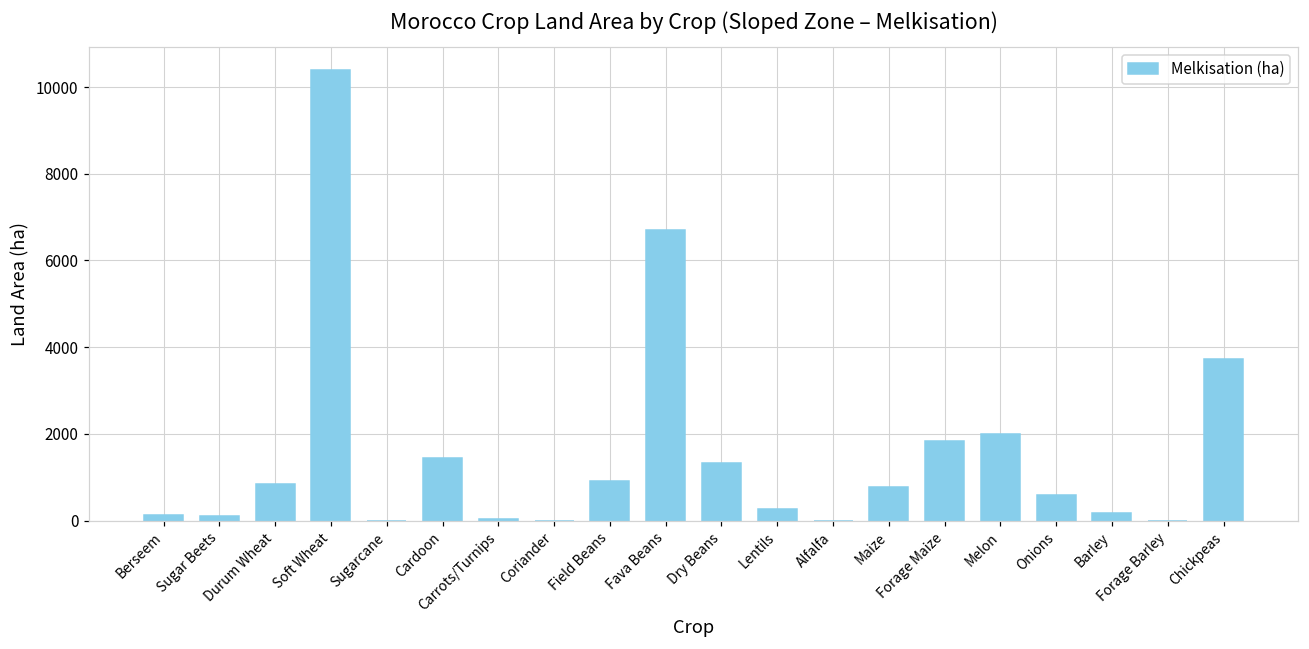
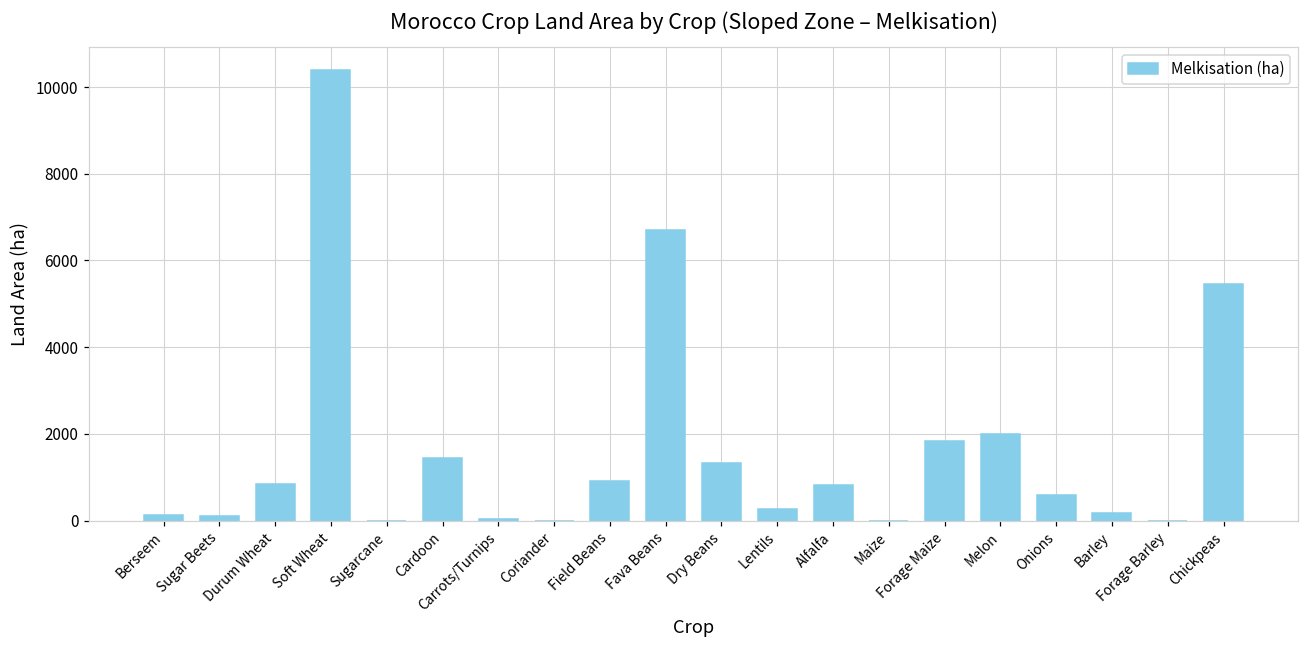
Alfalfa: 0 -> 800
Maize: 800 -> 0
Chickpeas: 3700 -> 5400
